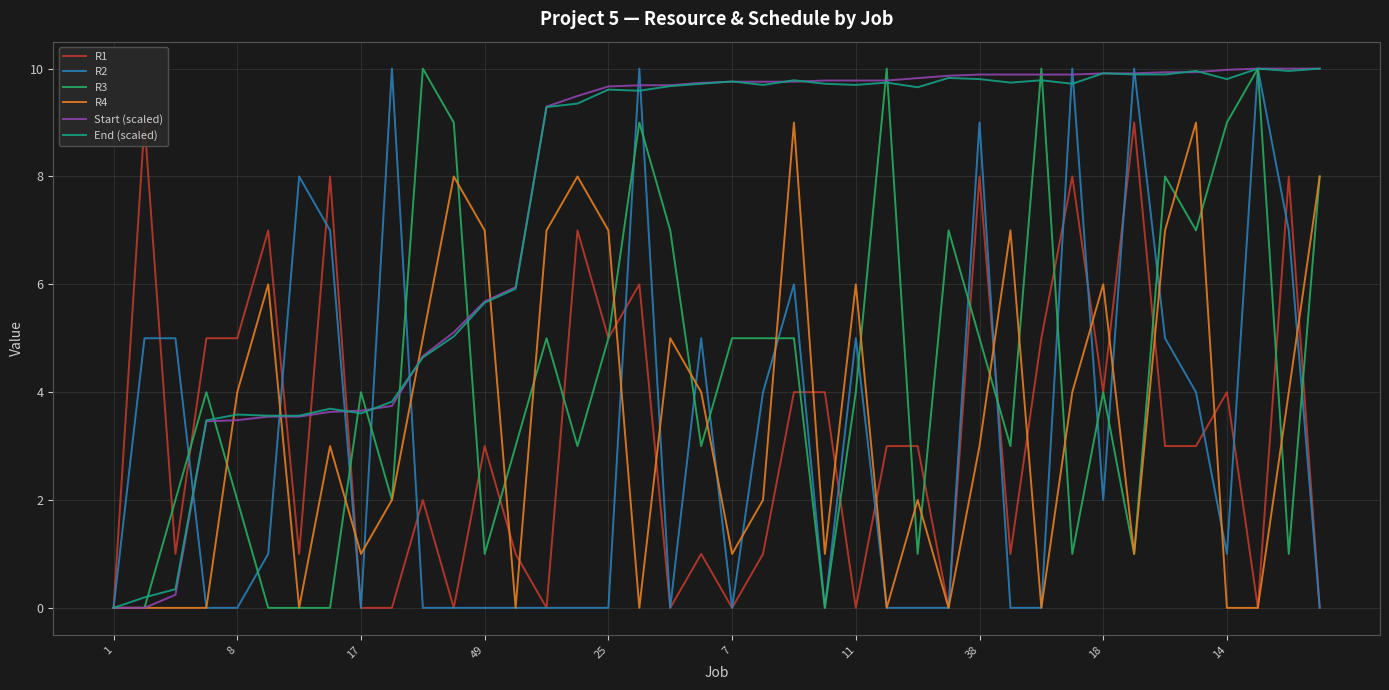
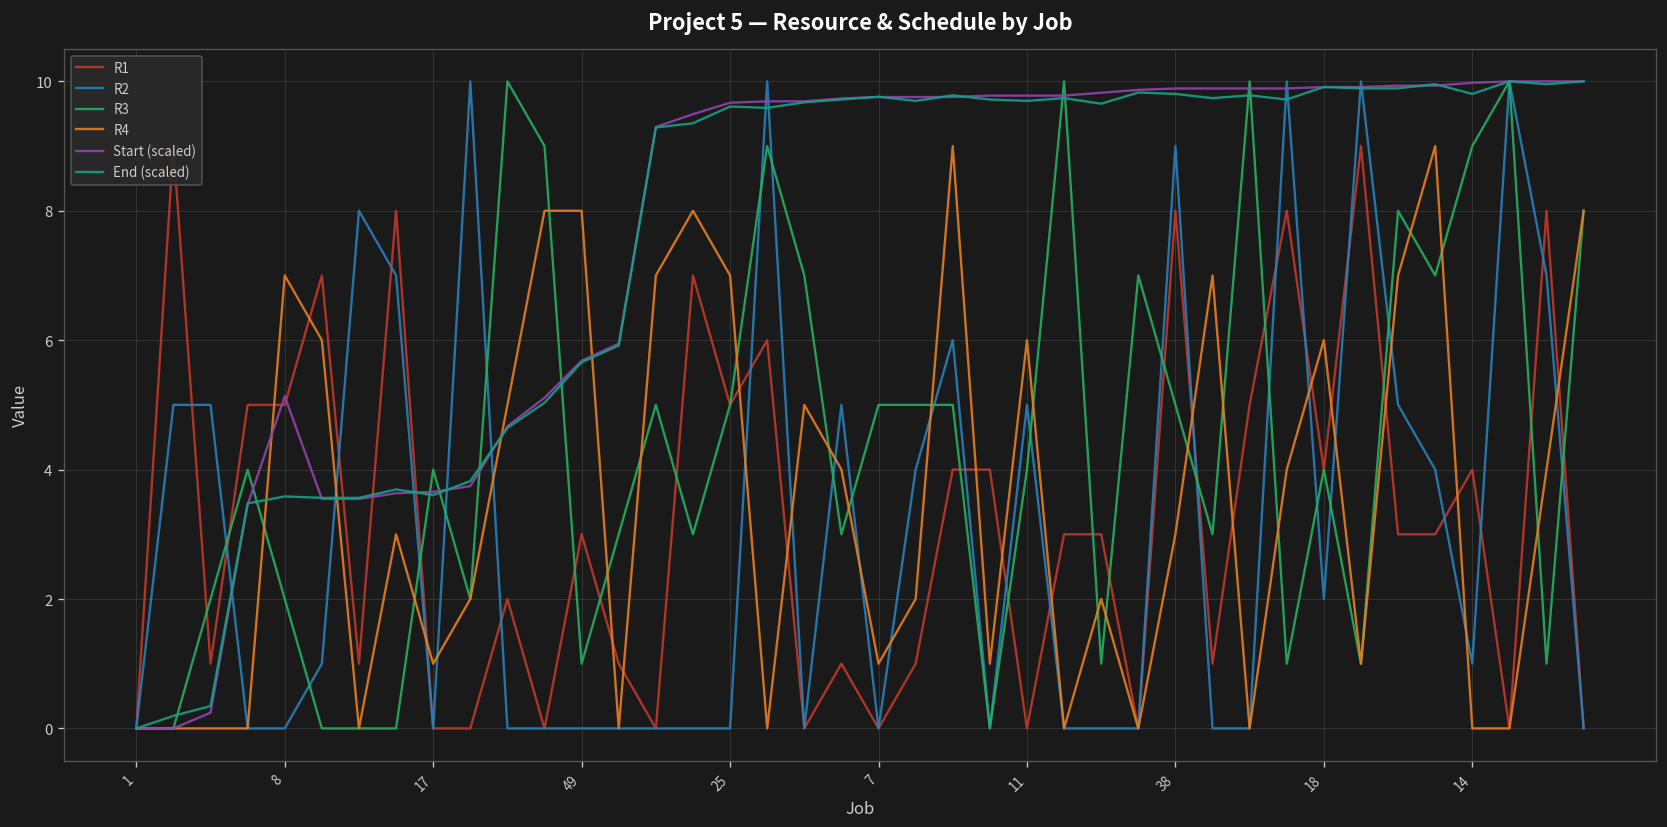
R4, 8: 4 -> 7
Start (scaled), 8: 3.5 -> 5.1
R4, 49: 7 -> 8
